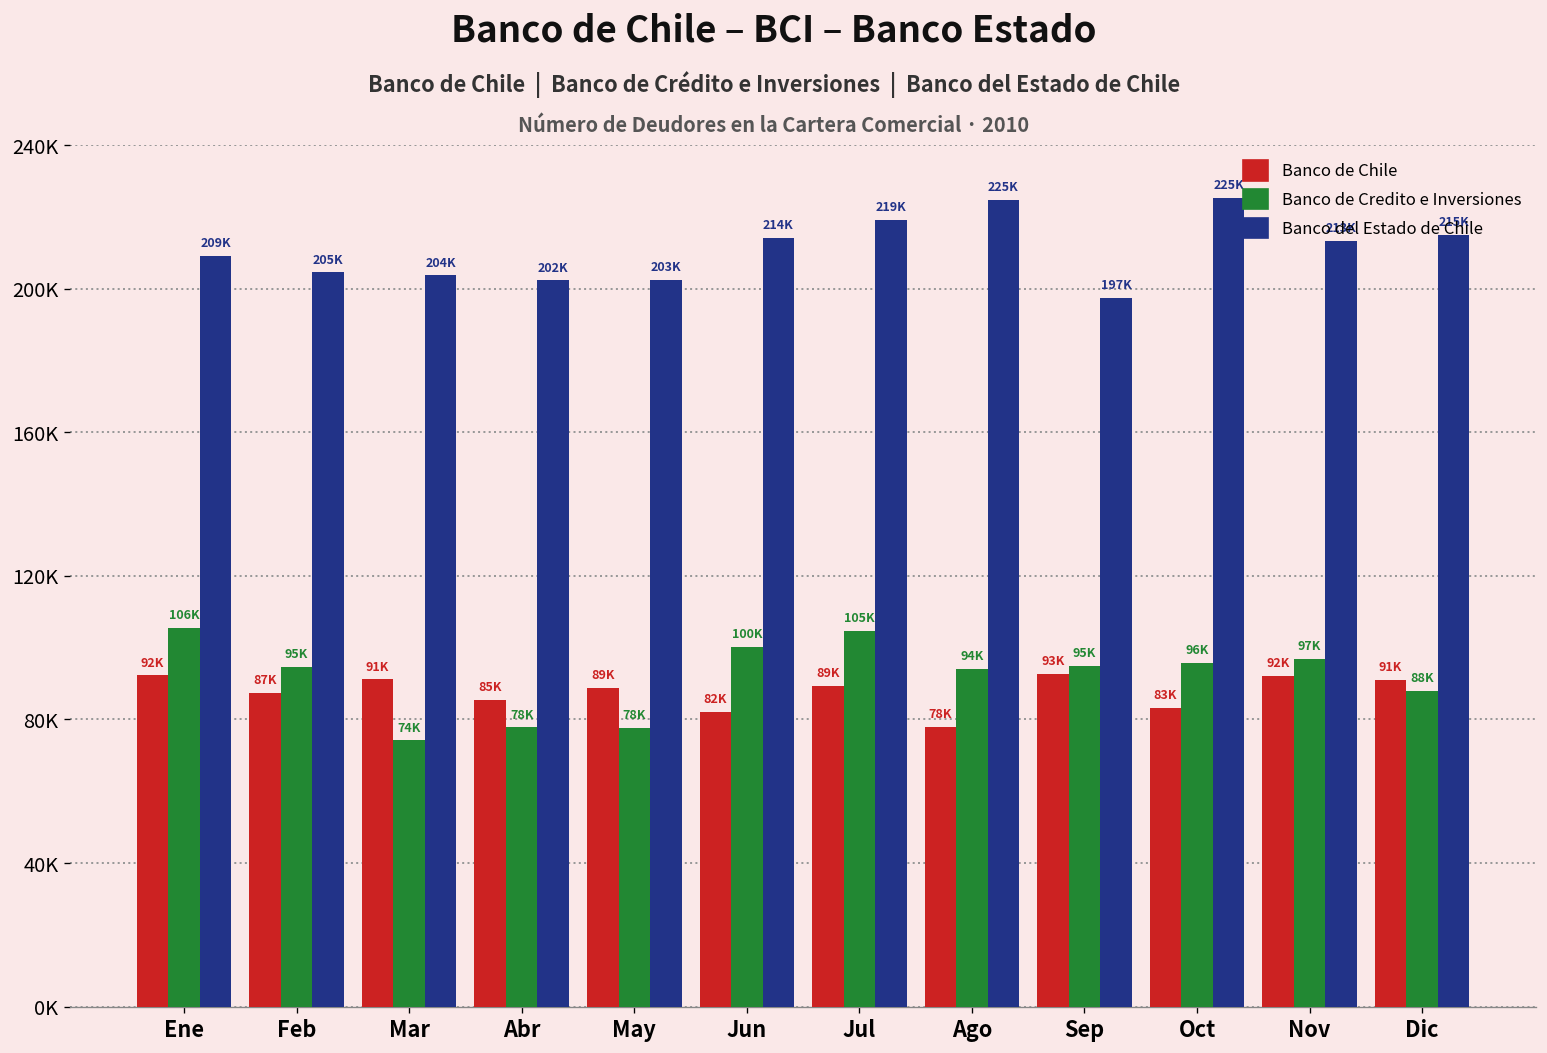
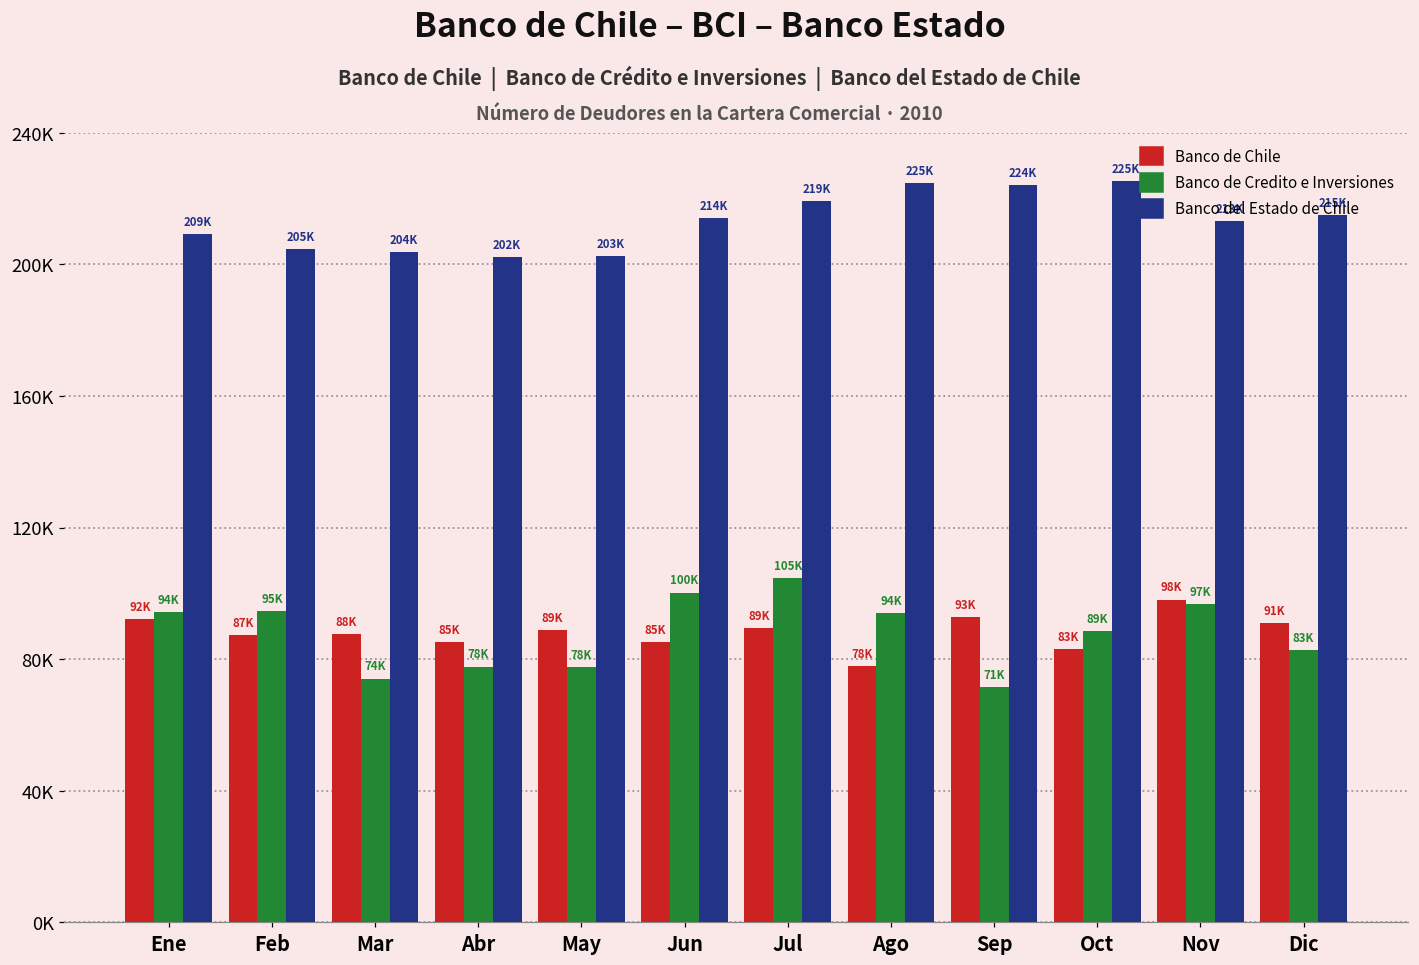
Banco de Credito e Inversiones, Ene: 106K -> 94K
Banco de Chile, Mar: 91K -> 88K
Banco de Chile, Jun: 82K -> 85K
Banco de Credito e Inversiones, Sep: 95K -> 71K
Banco del Estado de Chile, Sep: 197K -> 224K
Banco de Credito e Inversiones, Oct: 96K -> 89K
Banco de Chile, Nov: 92K -> 98K
Banco de Credito e Inversiones, Dic: 88K -> 83K
